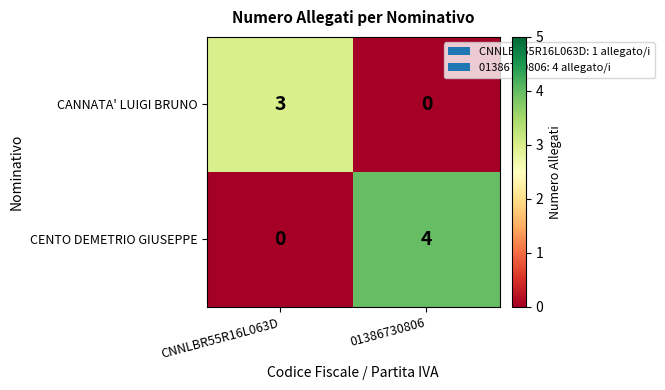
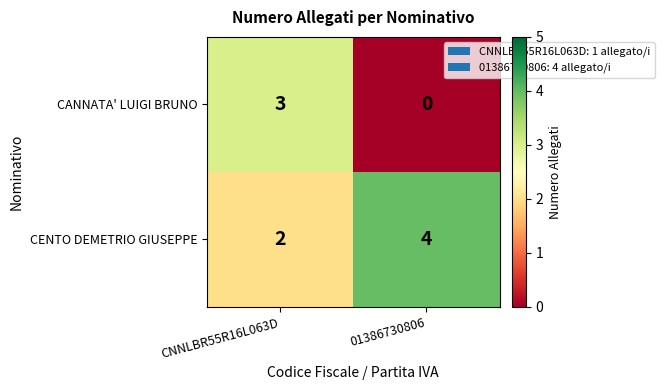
CENTO DEMETRIO GIUSEPPE, CNNLBR55R16L063D: 0 -> 2
